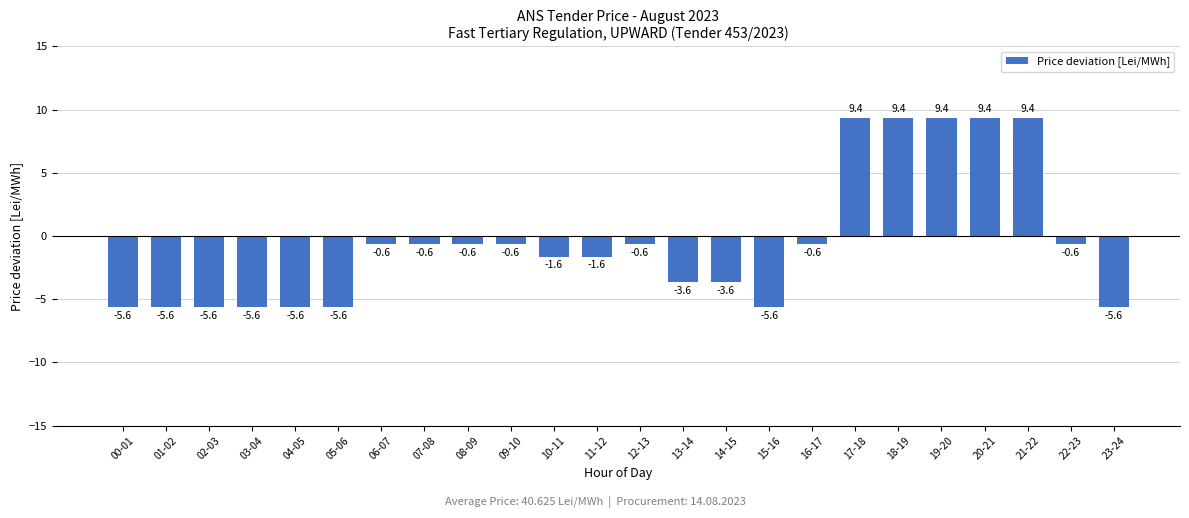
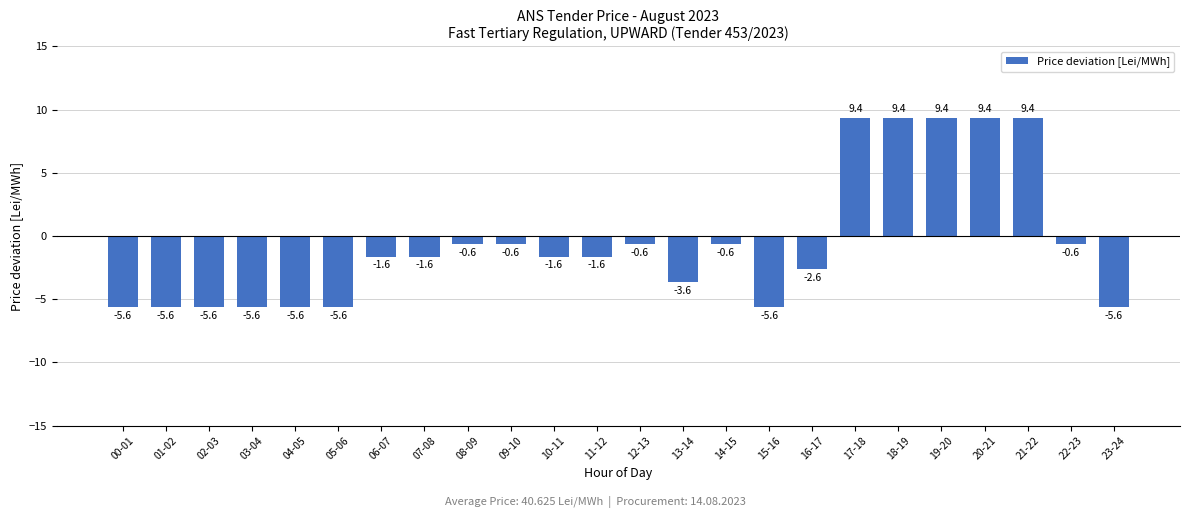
06-07: -0.6 -> -1.6
07-08: -0.6 -> -1.6
14-15: -3.6 -> -0.6
16-17: -0.6 -> -2.6
